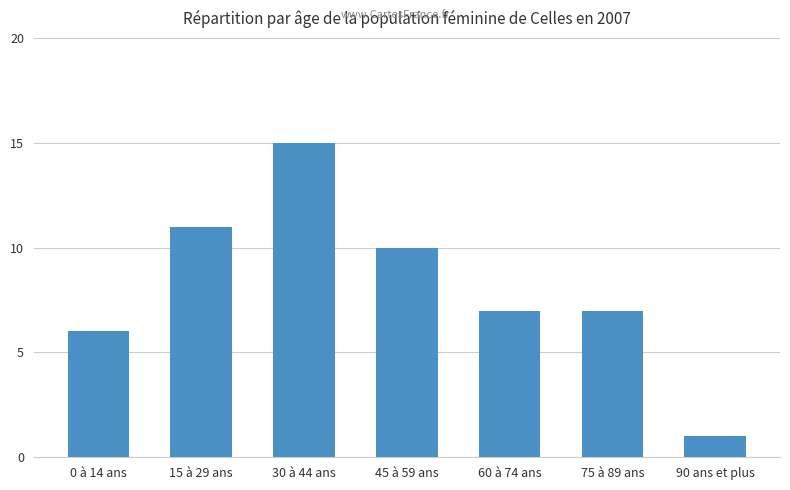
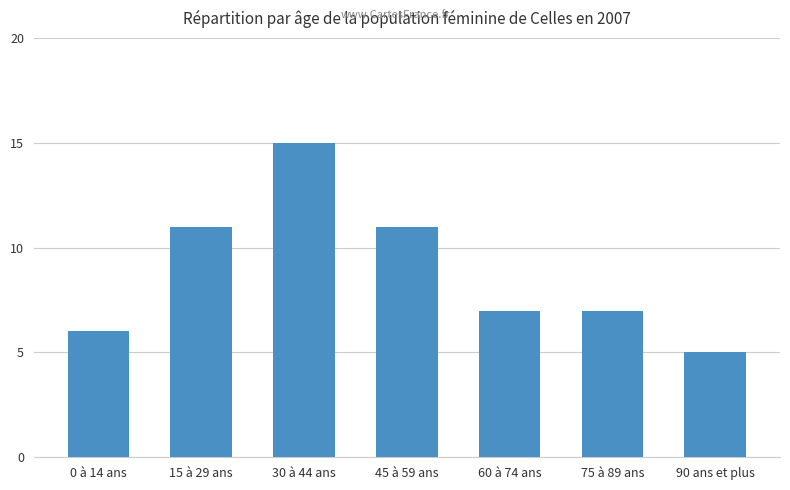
45 à 59 ans: 10 -> 11
90 ans et plus: 1 -> 5
